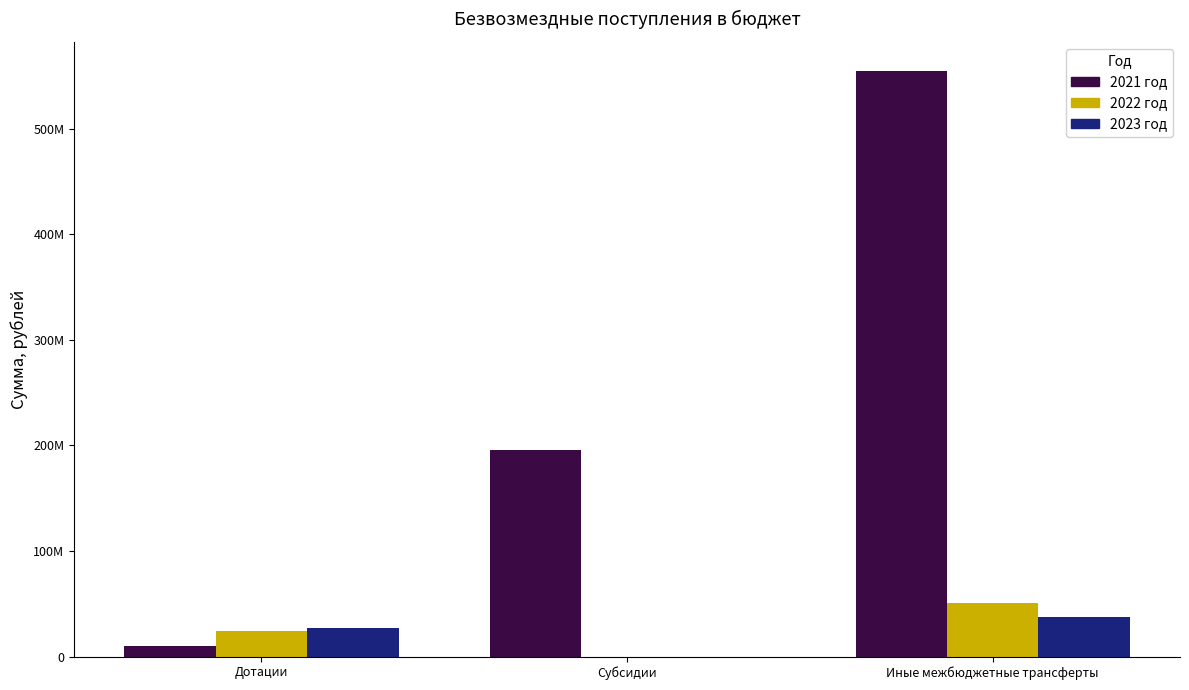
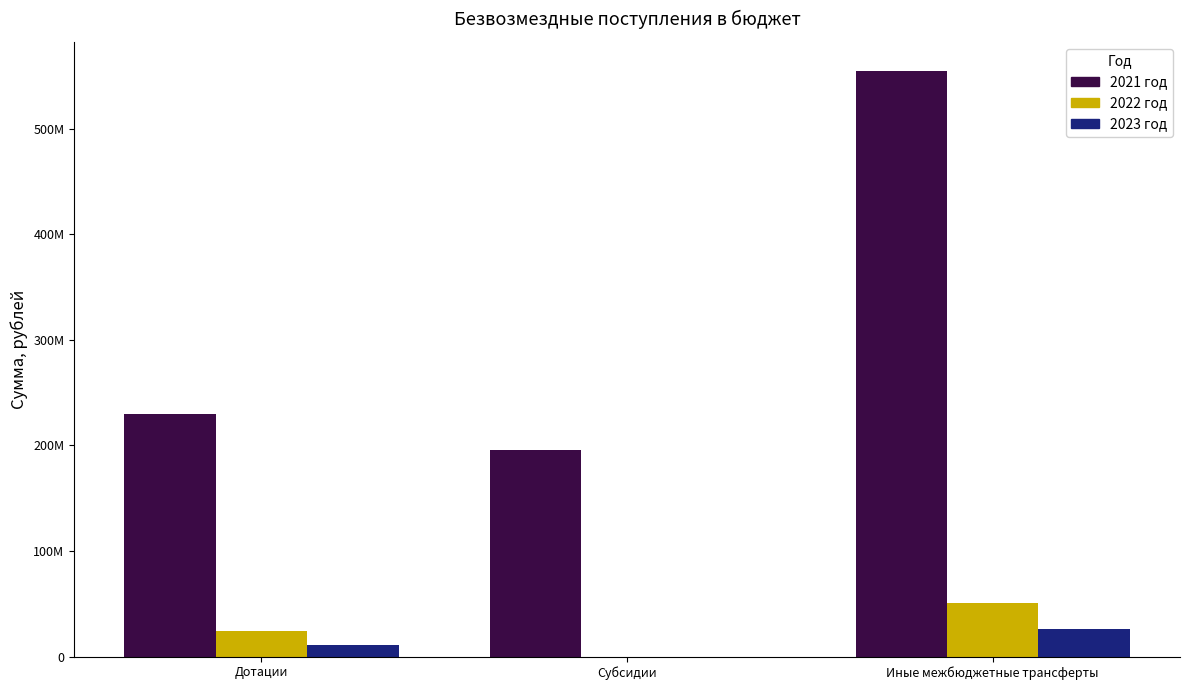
2021 год, Дотации: 10М -> 230М
2023 год, Дотации: 27М -> 11М
2023 год, Иные межбюджетные трансферты: 37М -> 26М
